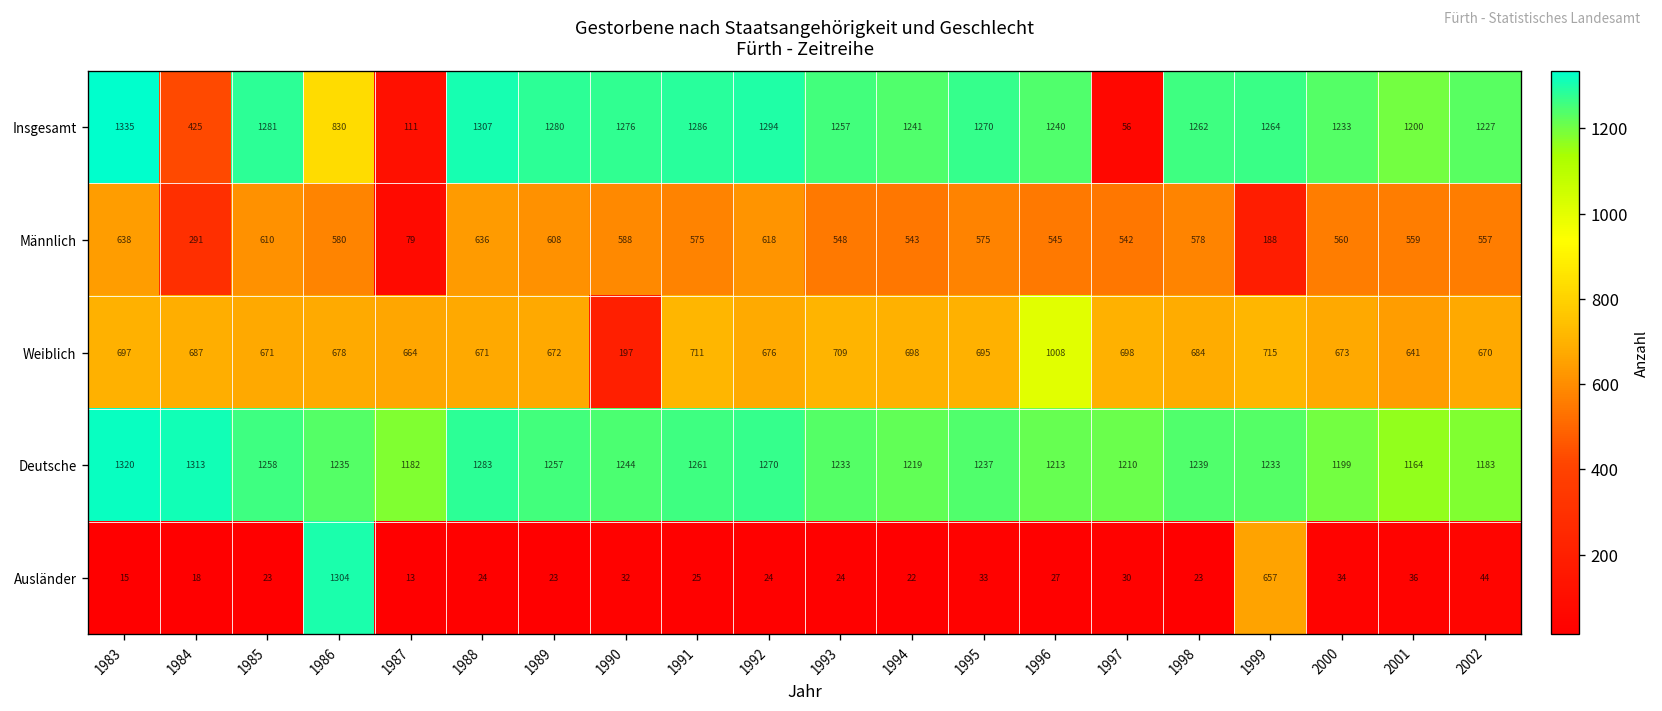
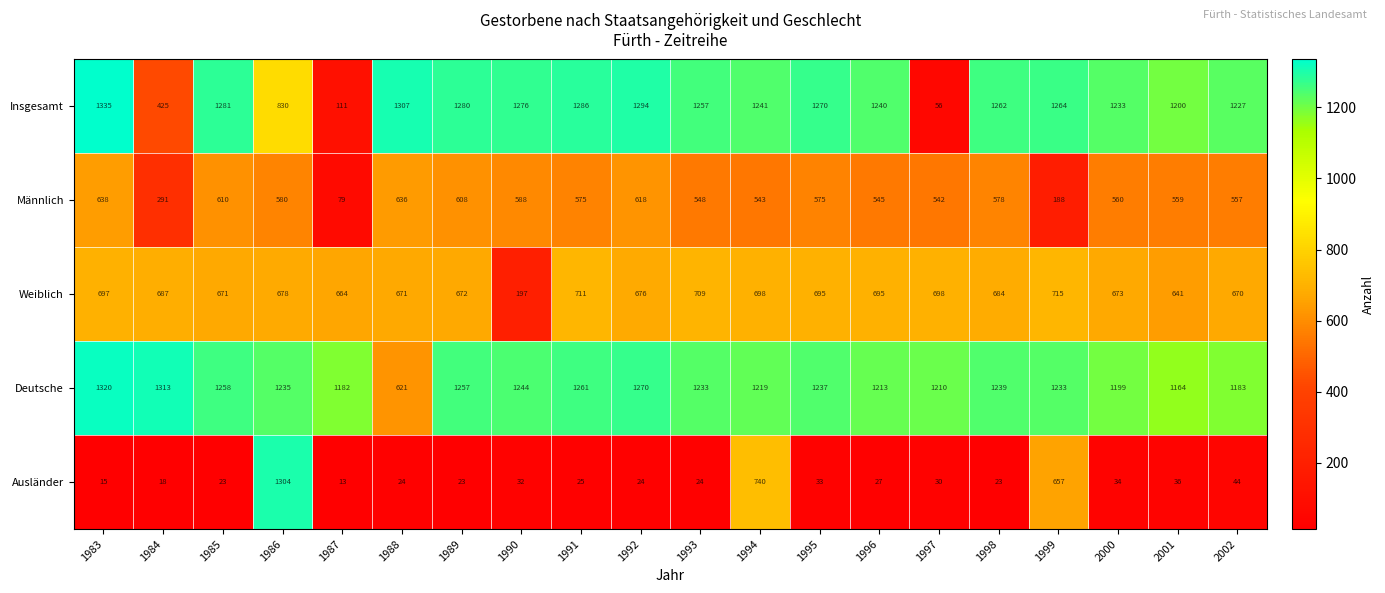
Weiblich, 1996: 1008 -> 695
Deutsche, 1988: 1283 -> 621
Ausländer, 1994: 22 -> 740
